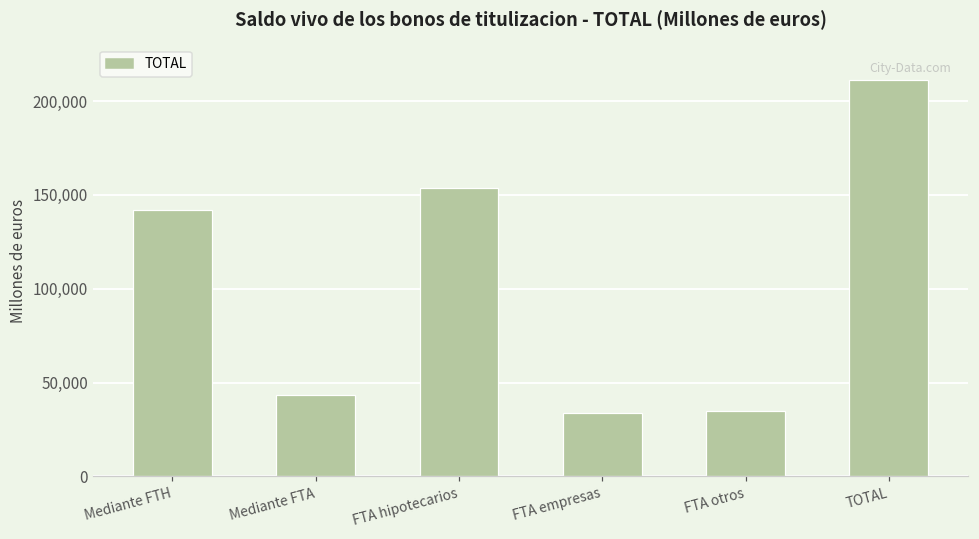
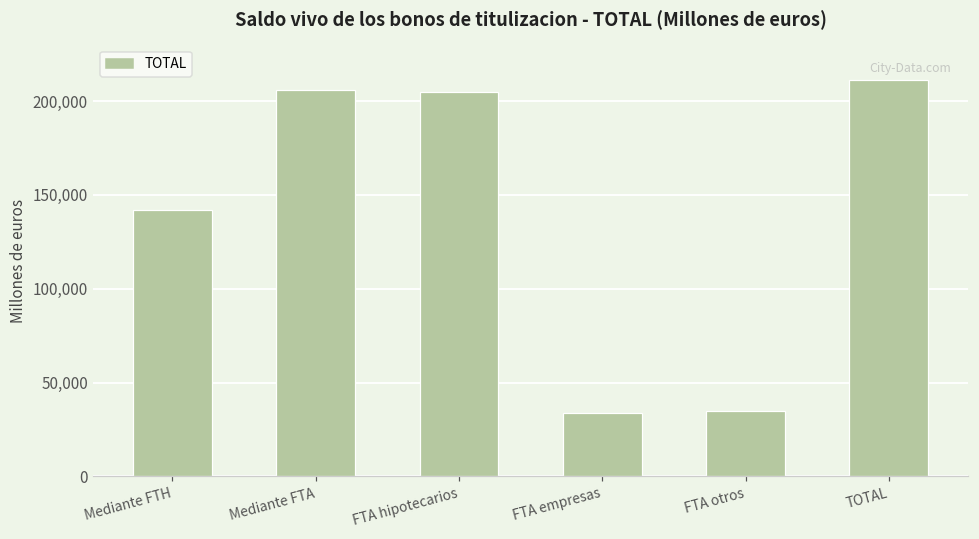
Mediante FTA: 43,000 -> 206,000
FTA hipotecarios: 153,000 -> 205,000
